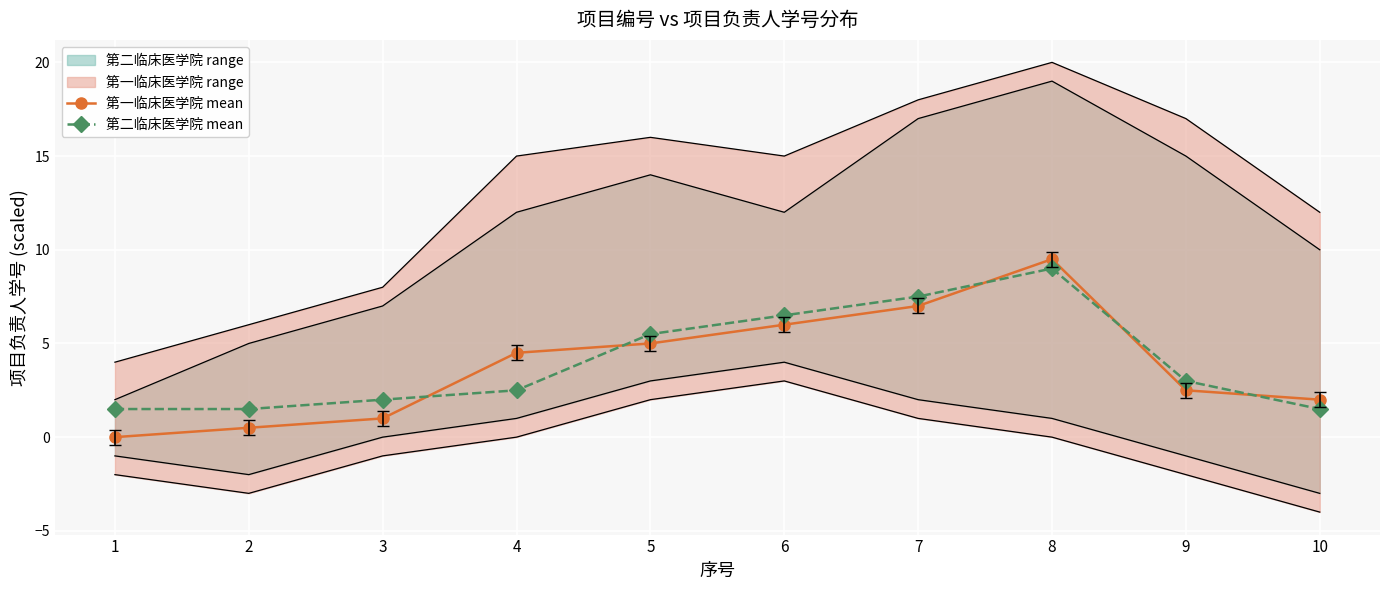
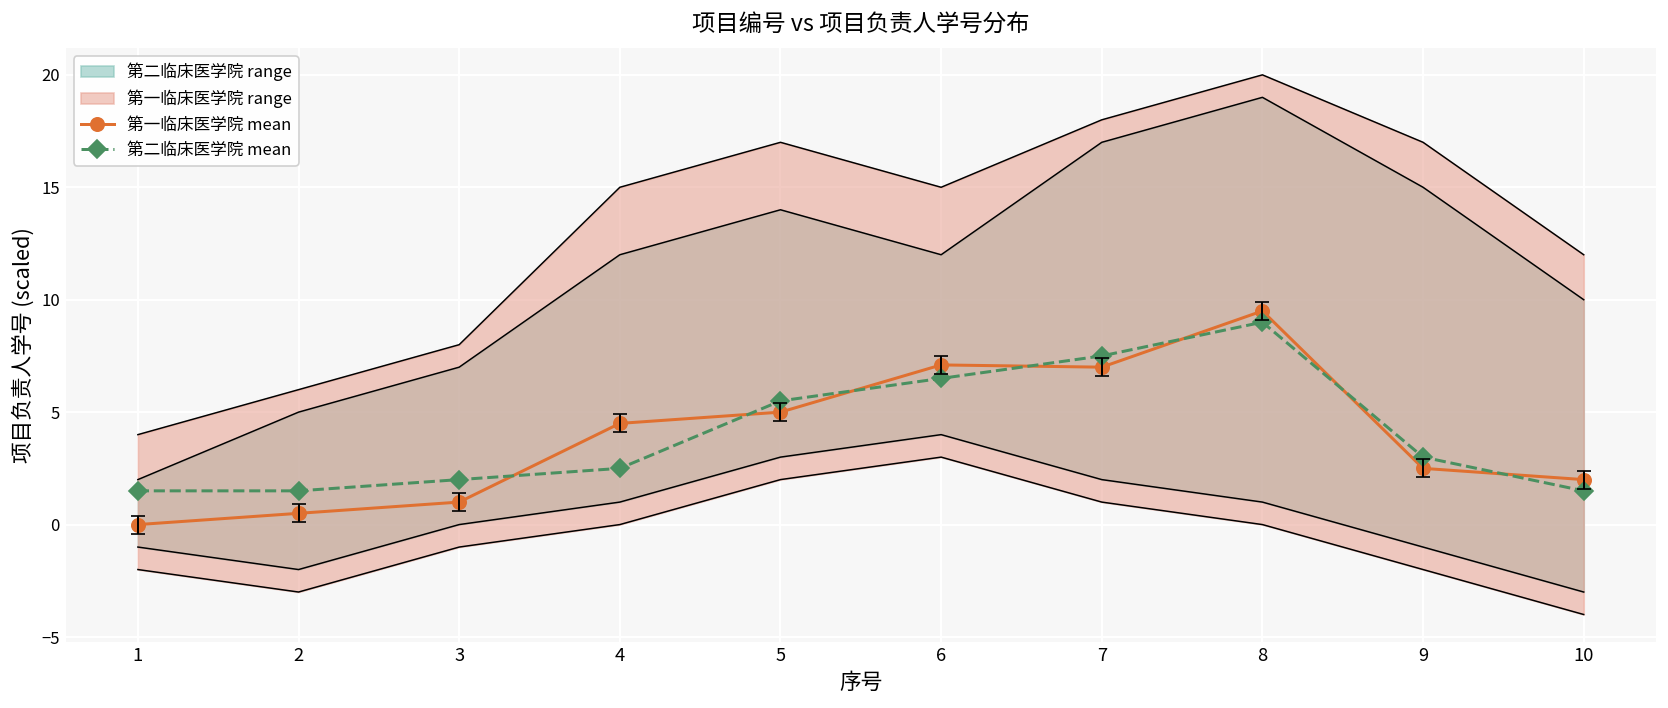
第一临床医学院 range, 5: 16 -> 17
第一临床医学院 mean, 6: 6.0 -> 7.1
